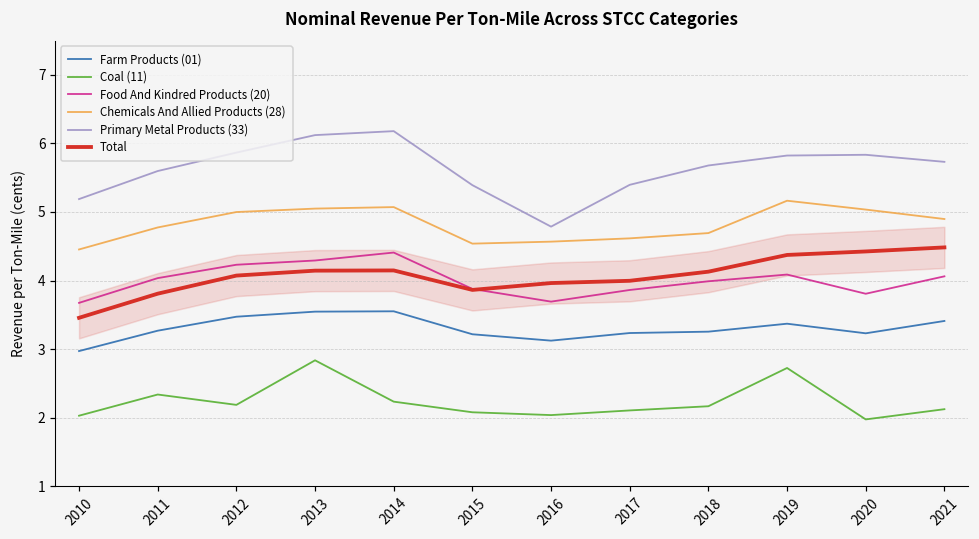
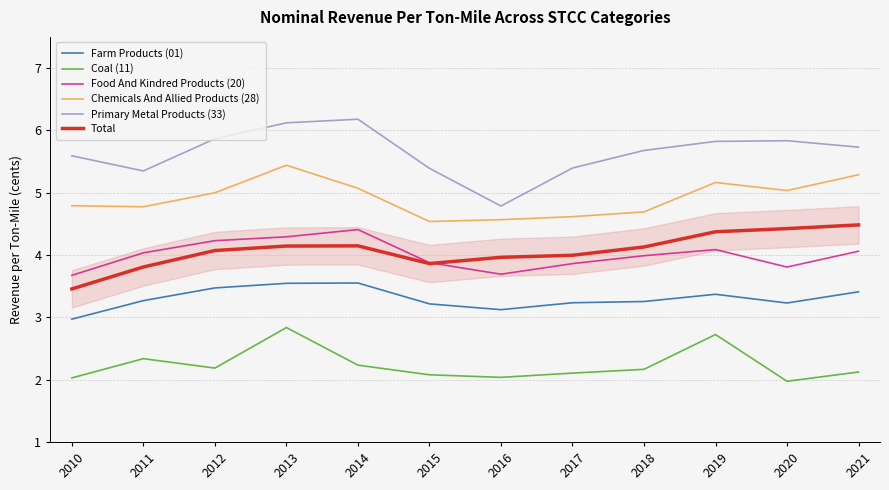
Chemicals And Allied Products (28), 2010: 4.5 -> 4.8
Primary Metal Products (33), 2010: 5.2 -> 5.6
Primary Metal Products (33), 2011: 5.6 -> 5.3
Chemicals And Allied Products (28), 2013: 5.0 -> 5.4
Chemicals And Allied Products (28), 2021: 4.9 -> 5.3
